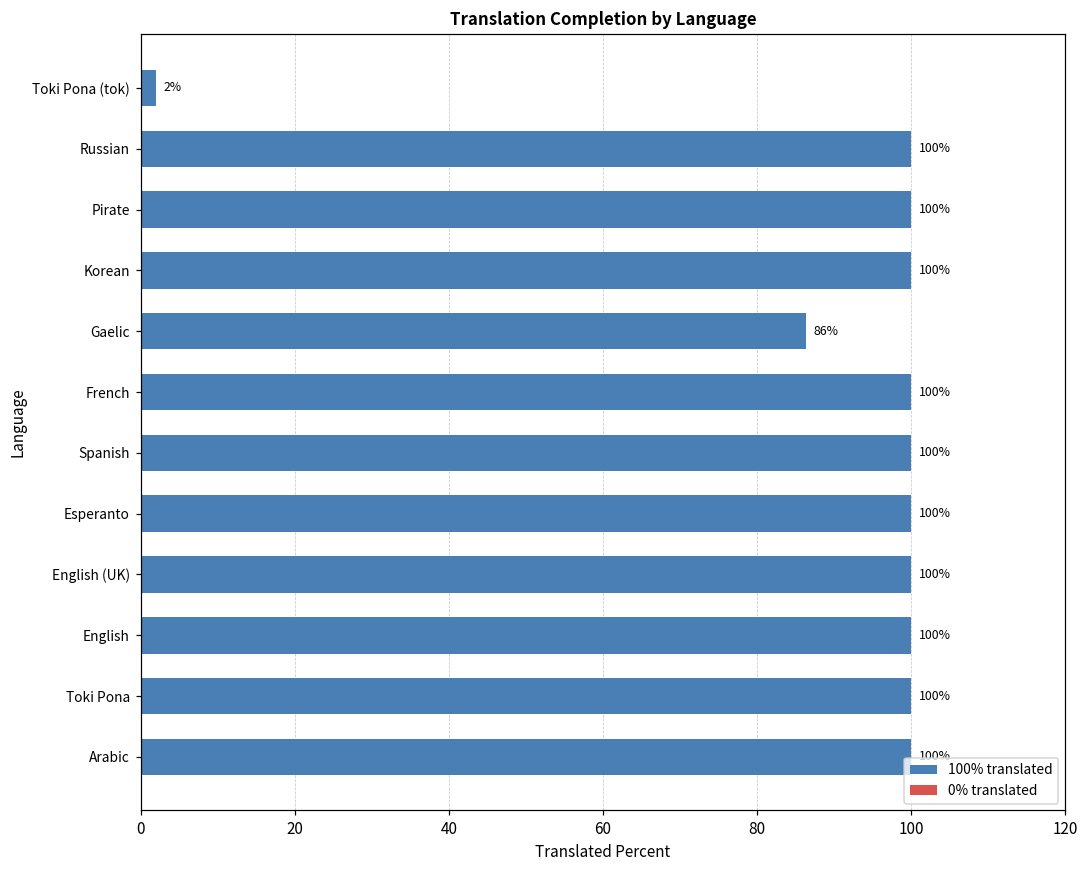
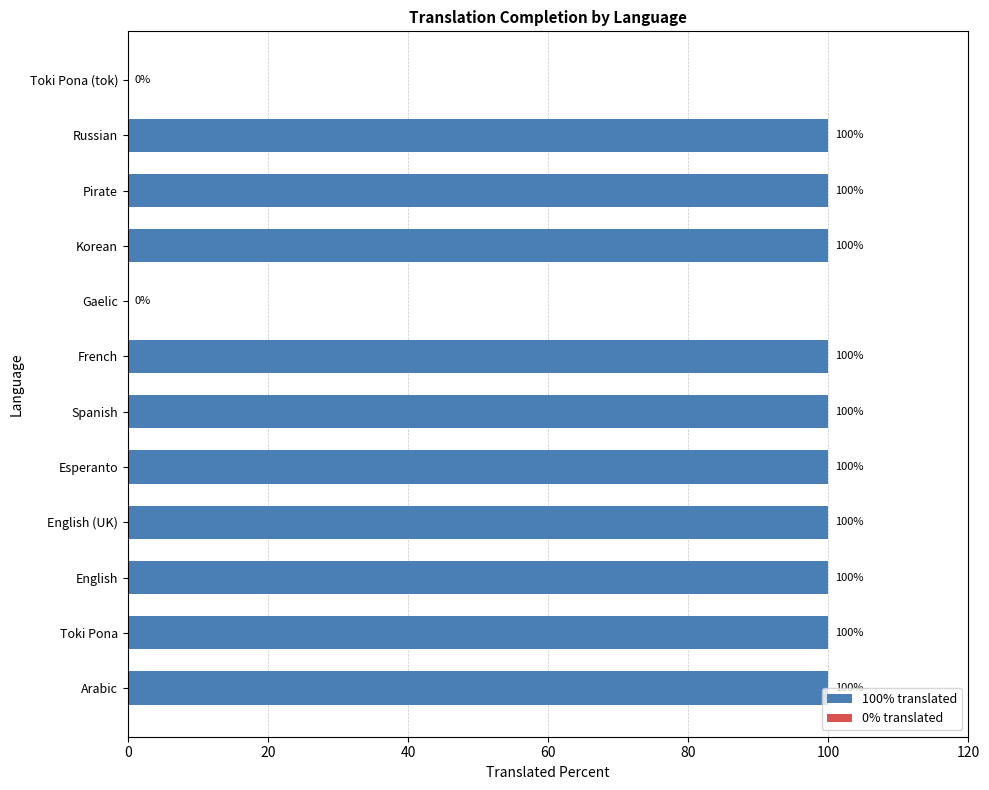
Toki Pona (tok): 2% -> 0%
Gaelic: 86% -> 0%
